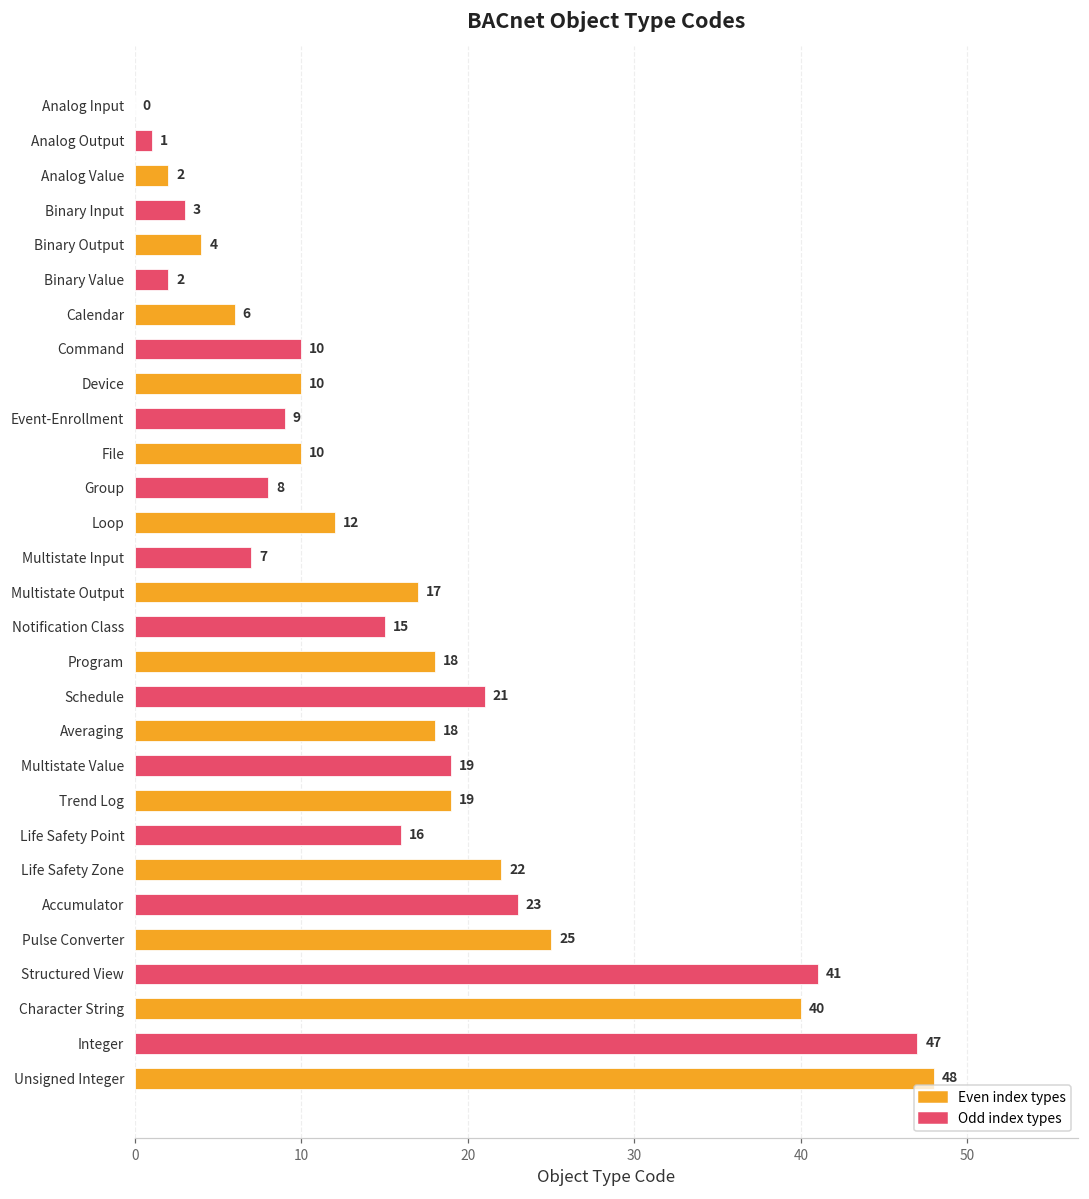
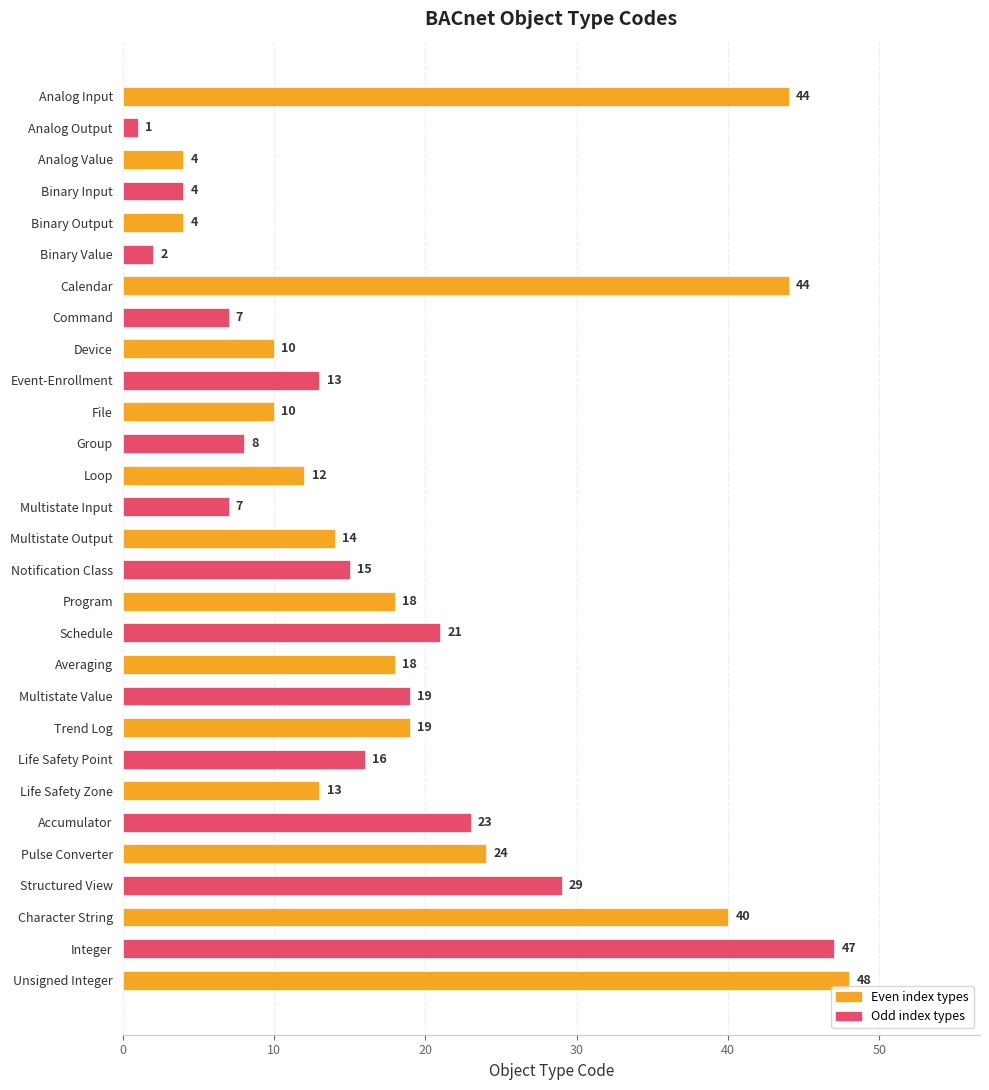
Analog Input: 0 -> 44
Analog Value: 2 -> 4
Binary Input: 3 -> 4
Calendar: 6 -> 44
Command: 10 -> 7
Event-Enrollment: 9 -> 13
Multistate Output: 17 -> 14
Life Safety Zone: 22 -> 13
Pulse Converter: 25 -> 24
Structured View: 41 -> 29
